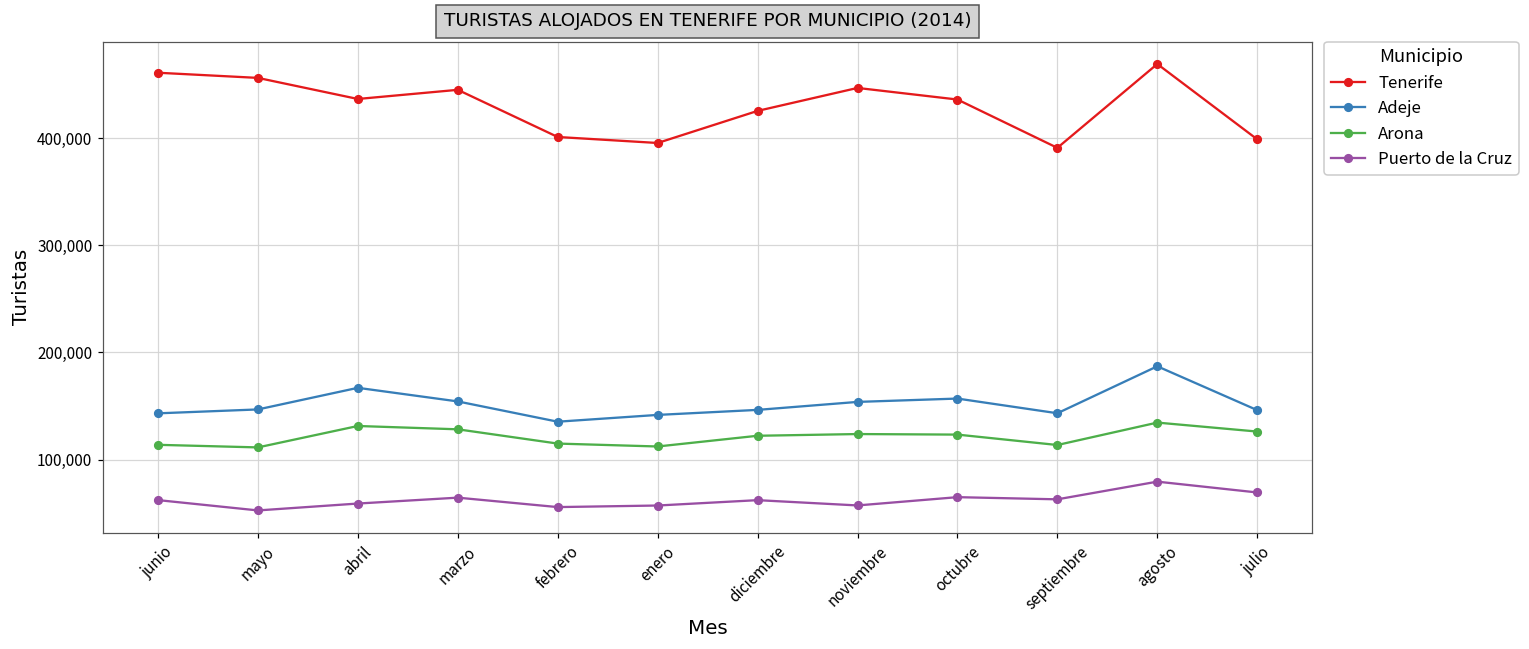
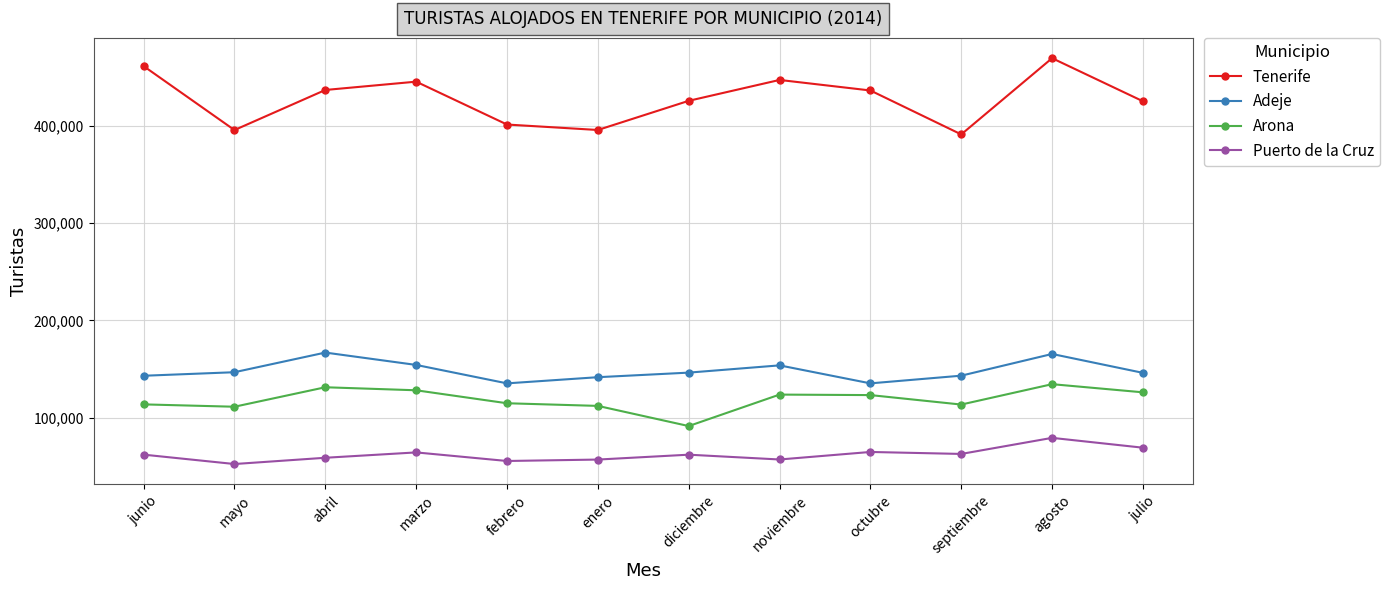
Tenerife, mayo: 460,000 -> 400,000
Arona, diciembre: 120,000 -> 90,000
Adeje, octubre: 160,000 -> 140,000
Adeje, agosto: 190,000 -> 170,000
Tenerife, julio: 400,000 -> 420,000
